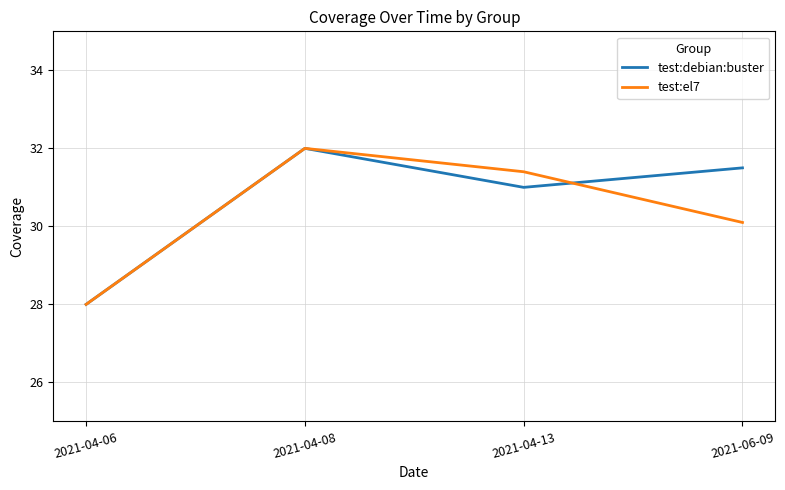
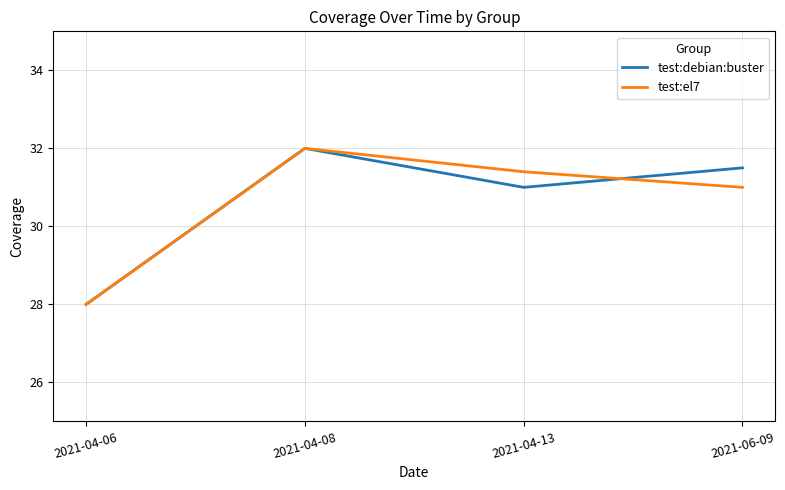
test:el7, 2021-06-09: 30.1 -> 31.0
